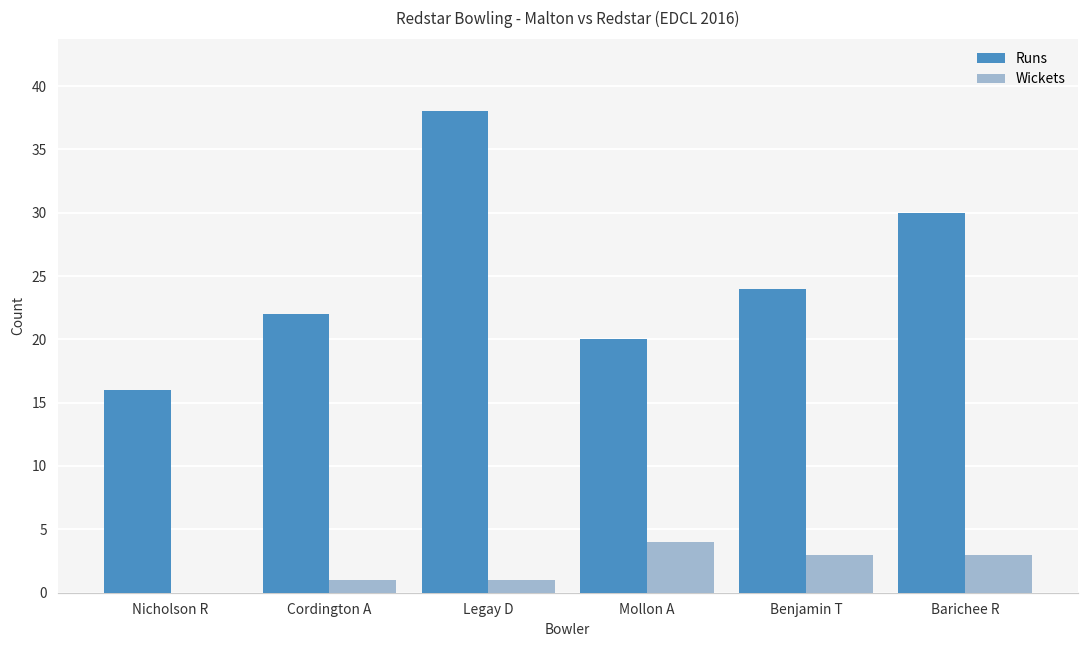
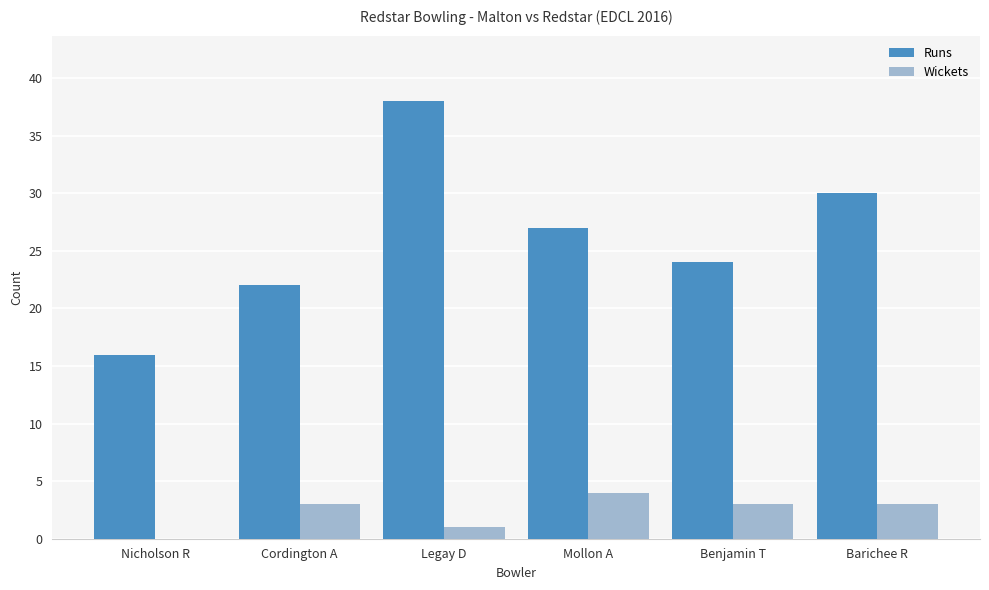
Wickets, Cordington A: 1 -> 3
Runs, Mollon A: 20 -> 27
